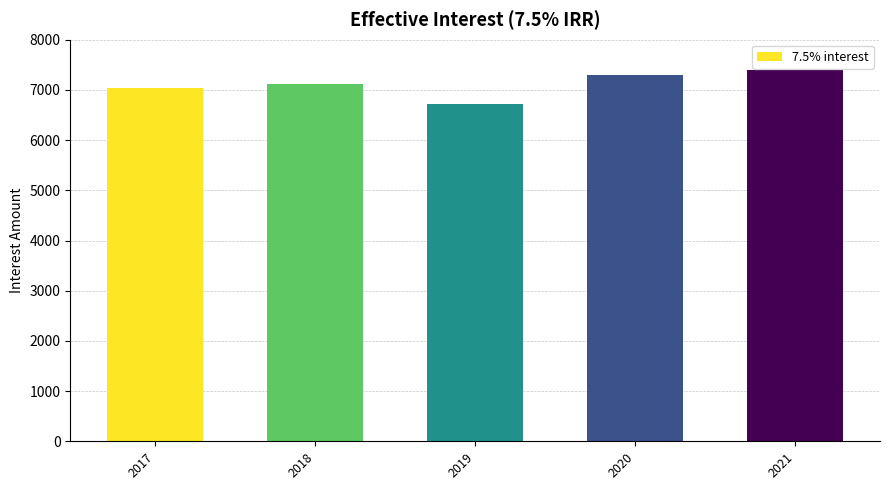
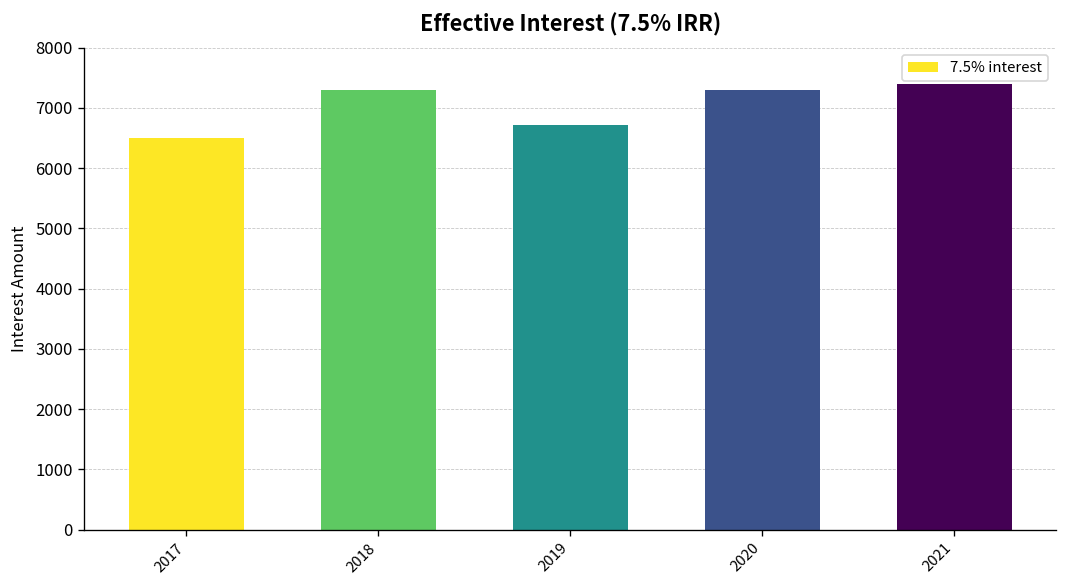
2017: 7000 -> 6500
2018: 7100 -> 7300
